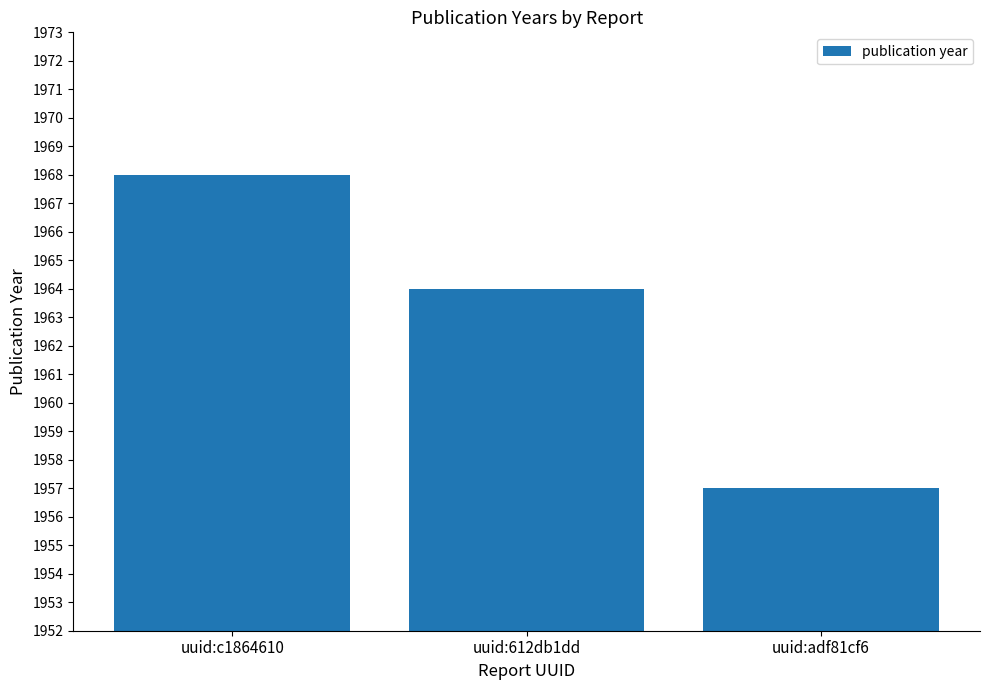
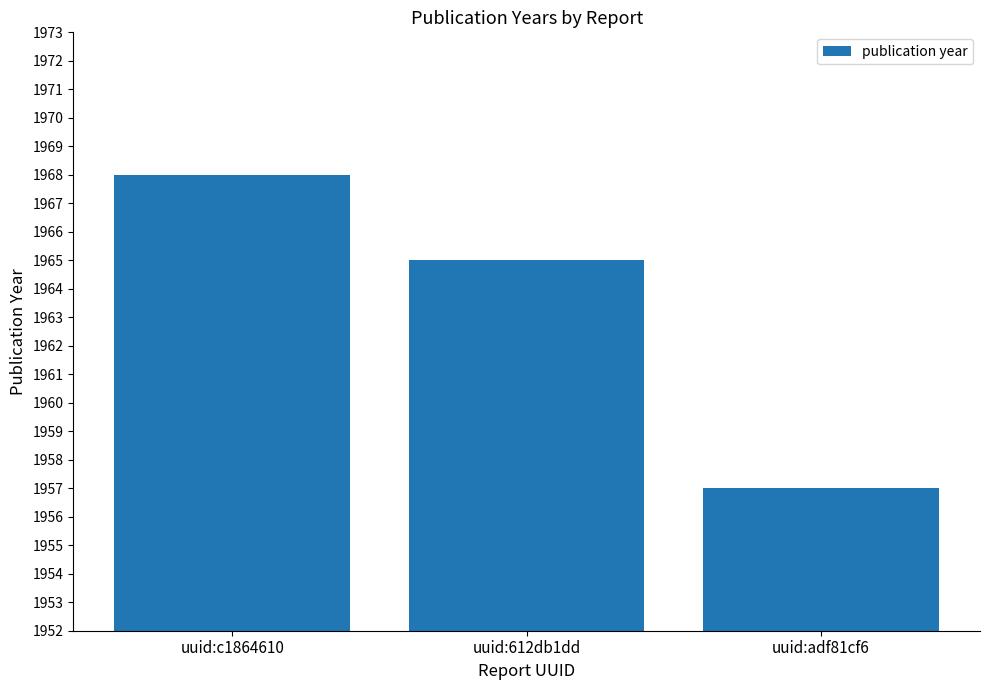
uuid:612db1dd: 1964 -> 1965
